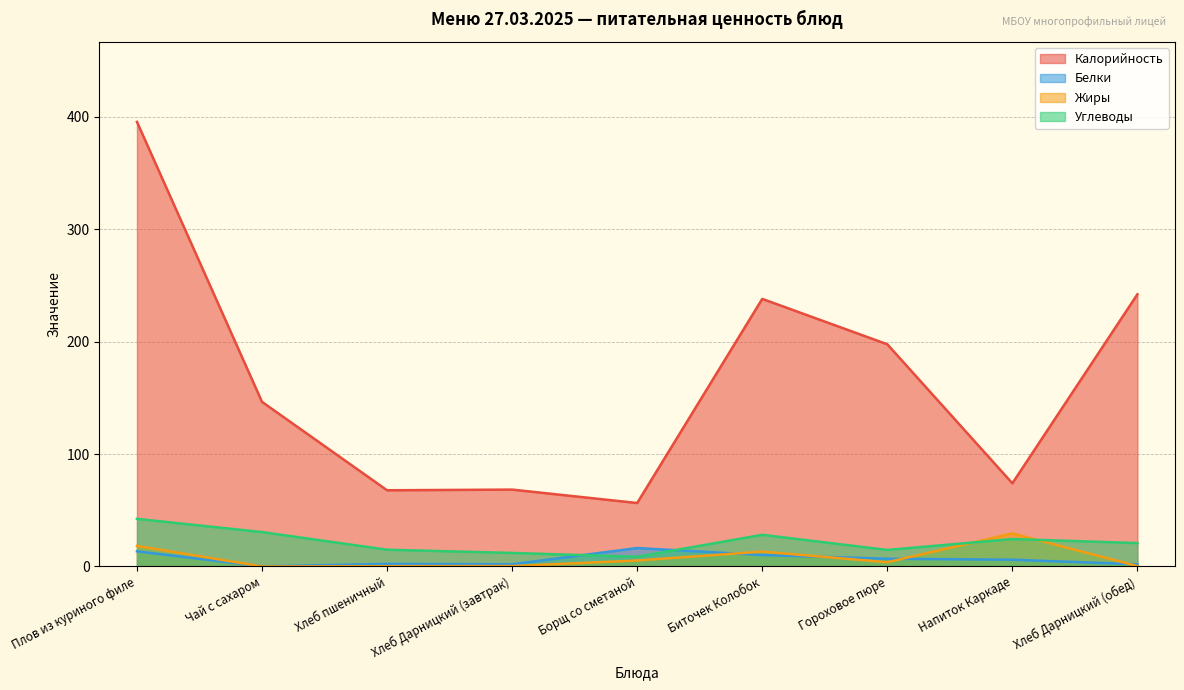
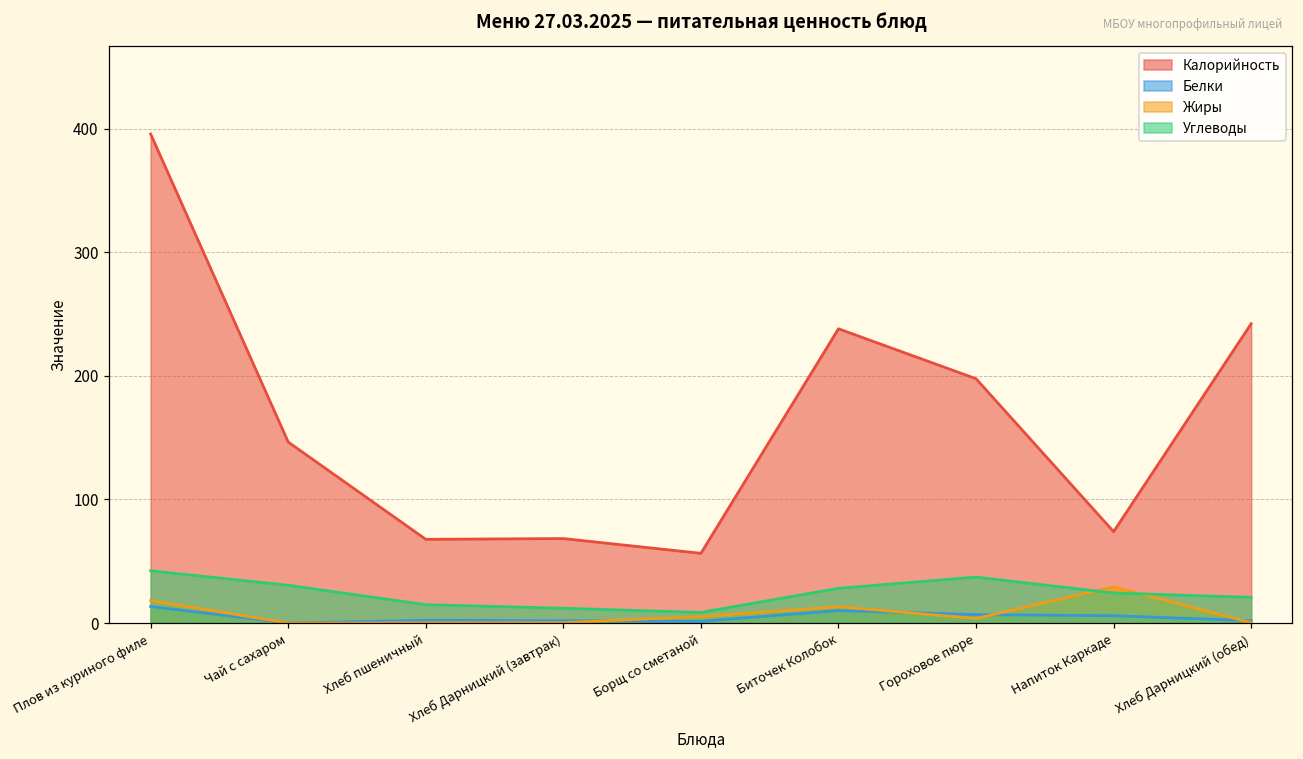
Белки, Борщ со сметаной: 16 -> 2
Углеводы, Гороховое пюре: 15 -> 37
